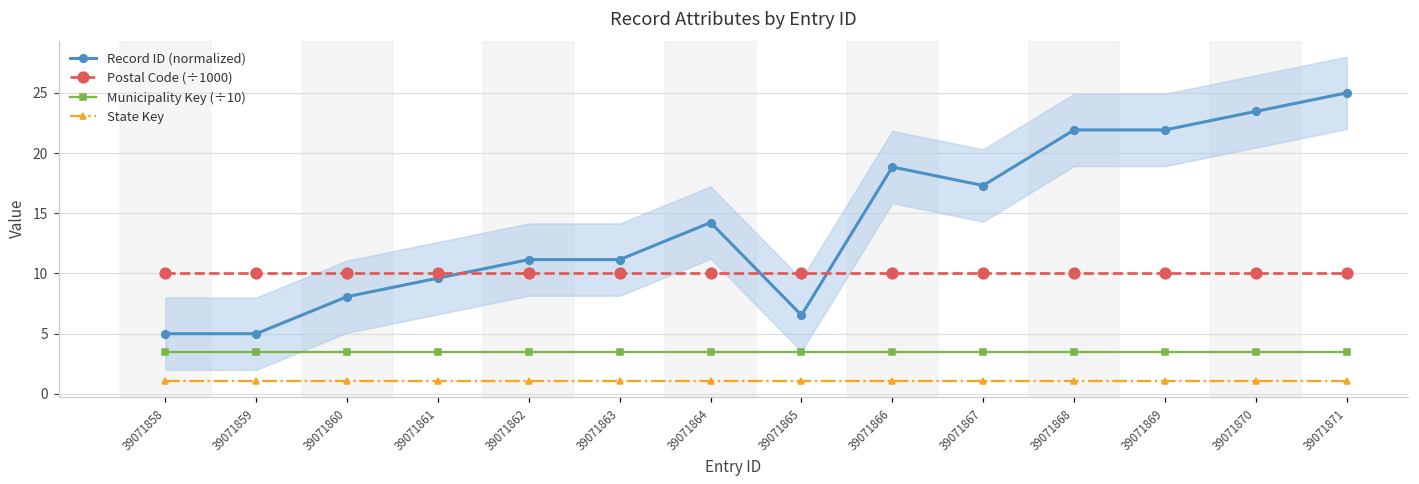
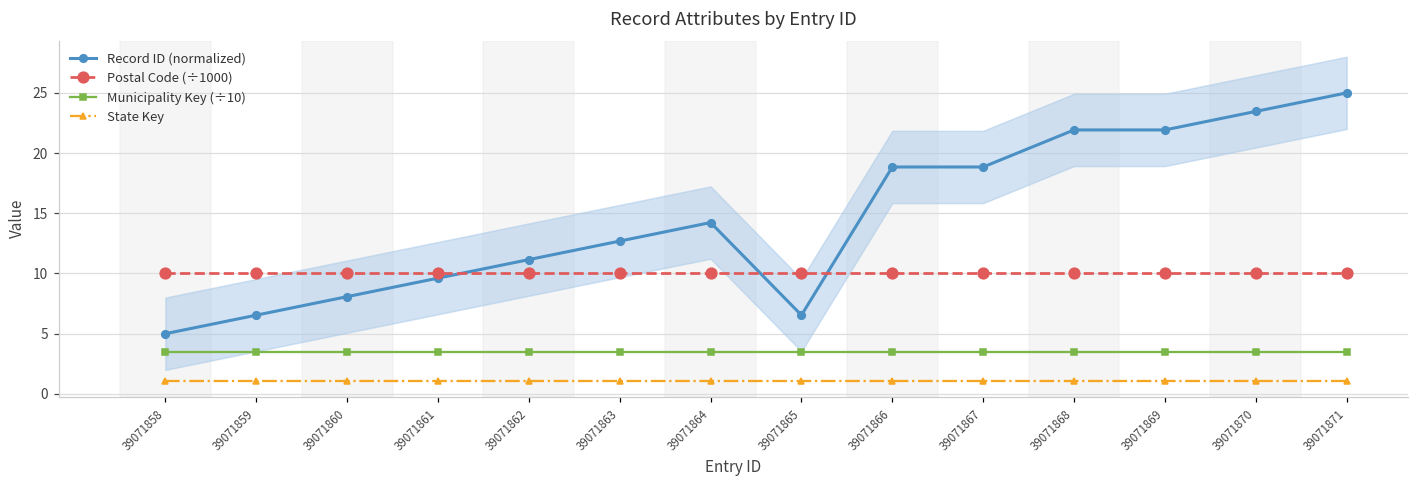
Record ID (normalized), 39071859: 5.0 -> 6.5
Record ID (normalized), 39071863: 11.2 -> 12.7
Record ID (normalized), 39071867: 17.3 -> 18.8
